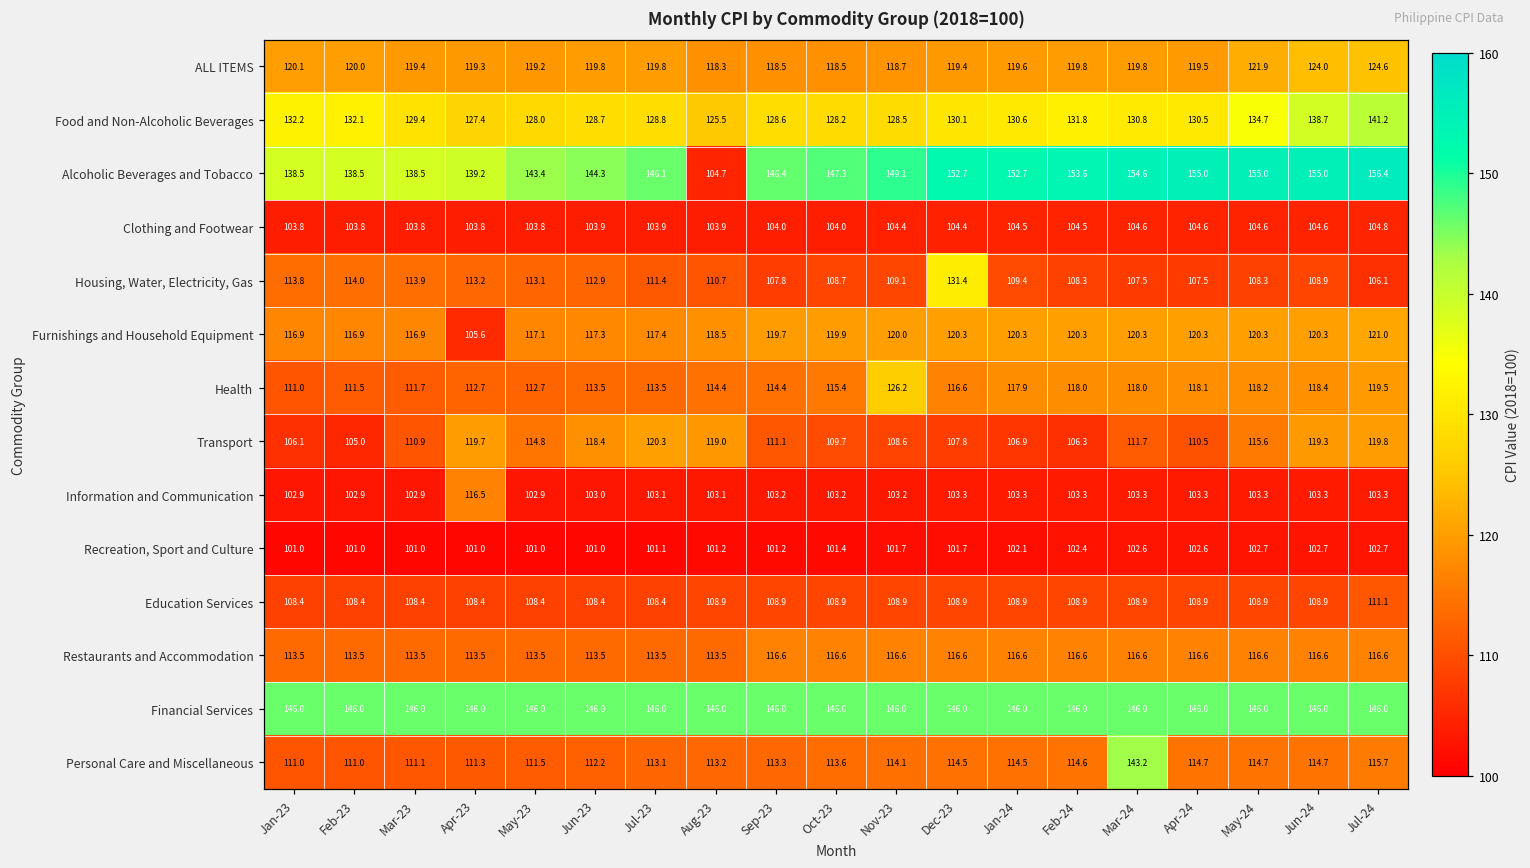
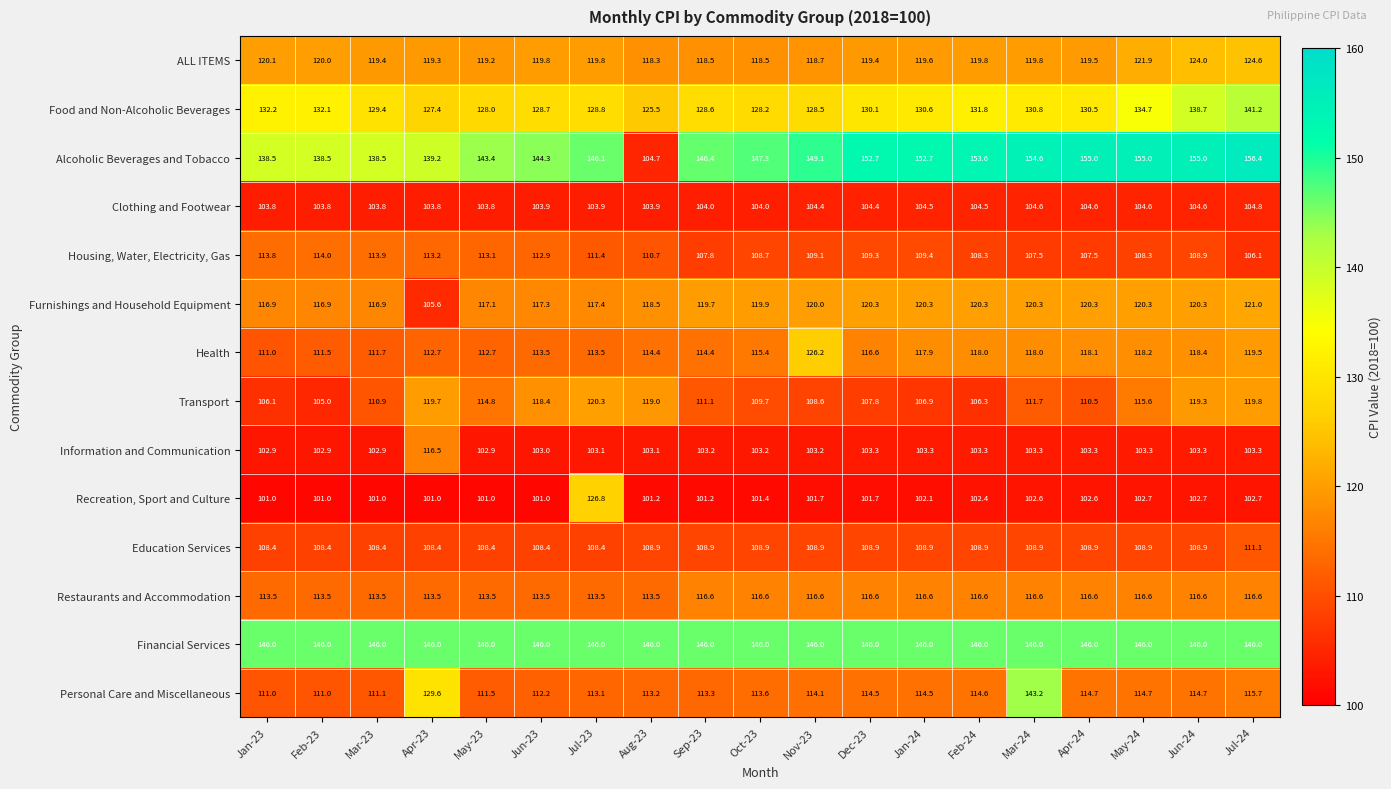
Housing, Water, Electricity, Gas, Dec-23: 131.4 -> 109.3
Recreation, Sport and Culture, Jul-23: 101.1 -> 126.8
Personal Care and Miscellaneous, Apr-23: 111.3 -> 129.6
